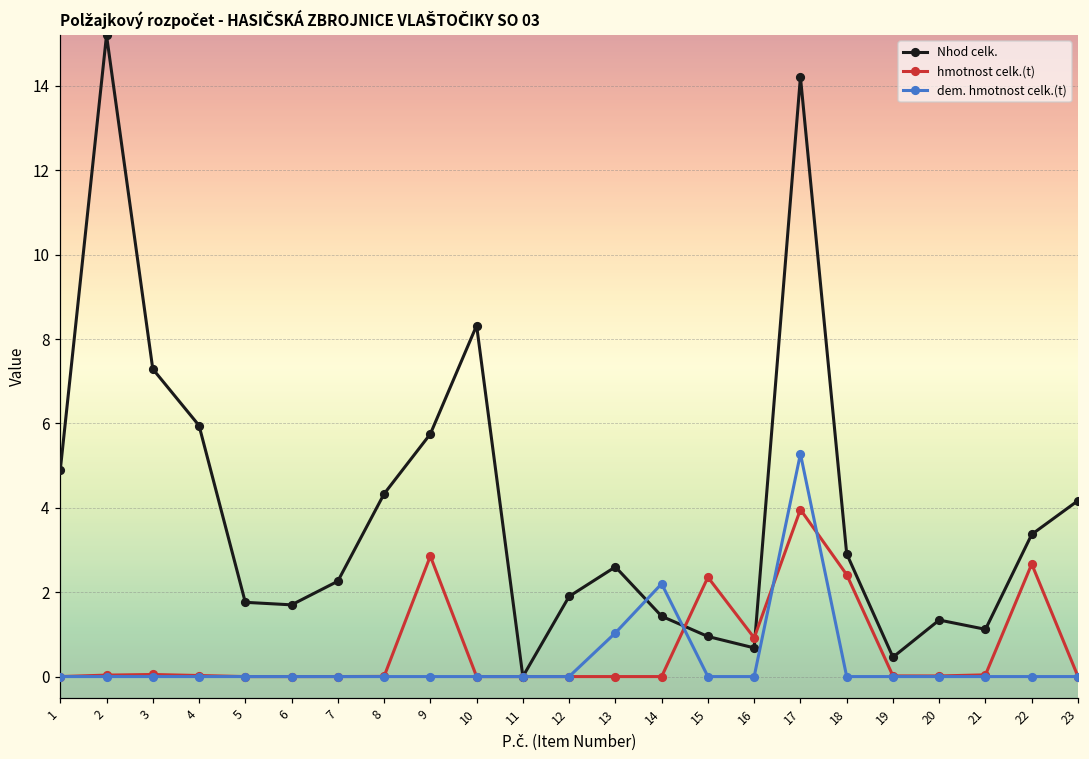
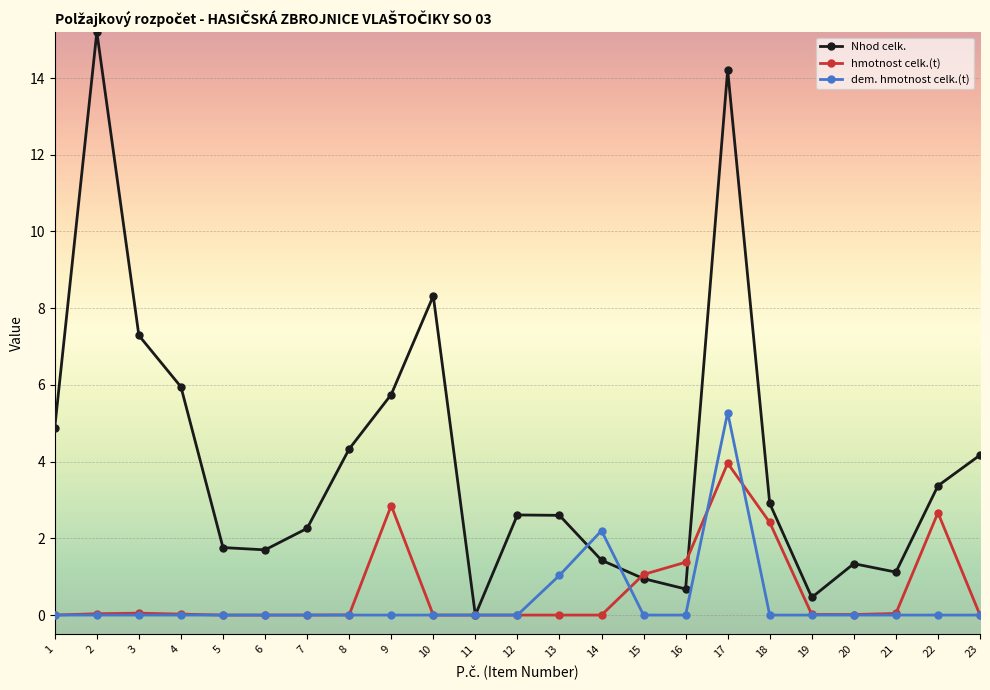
Nhod celk., 12: 1.9 -> 2.6
hmotnost celk.(t), 15: 2.4 -> 1.1
hmotnost celk.(t), 16: 0.9 -> 1.4
